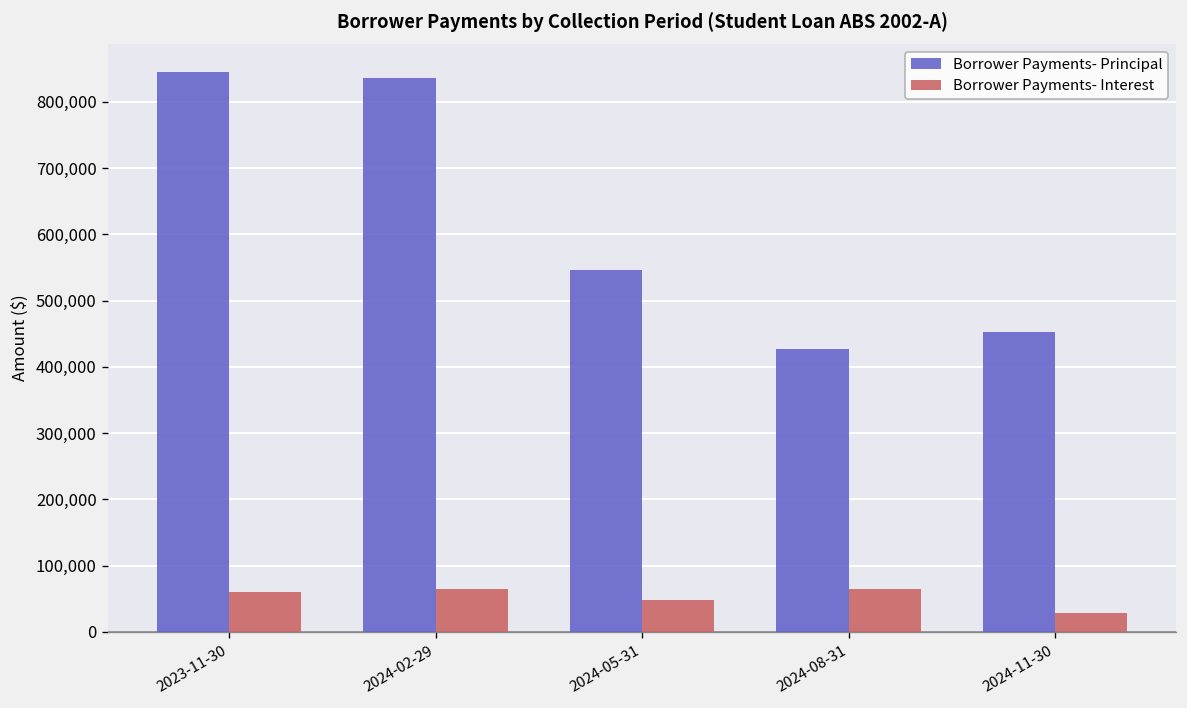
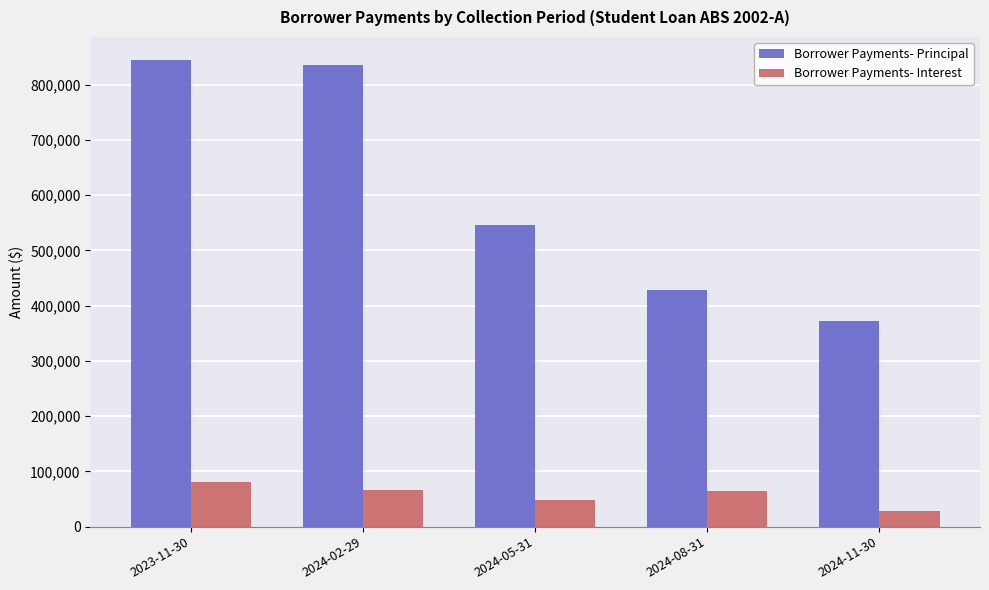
Borrower Payments- Interest, 2023-11-30: 60,000 -> 80,000
Borrower Payments- Principal, 2024-11-30: 450,000 -> 370,000
